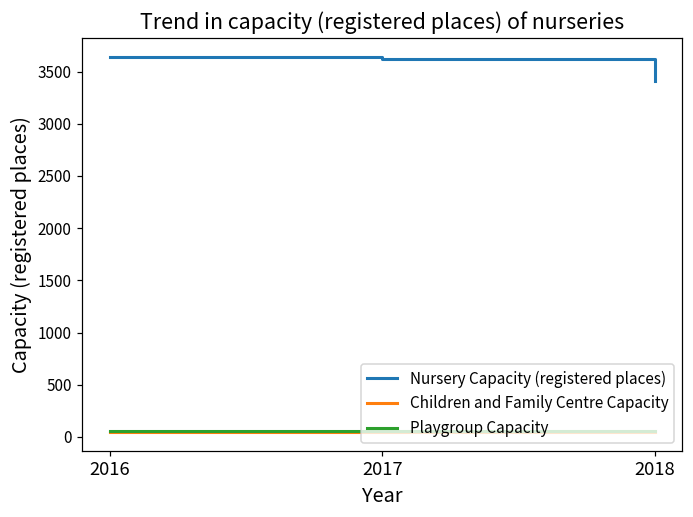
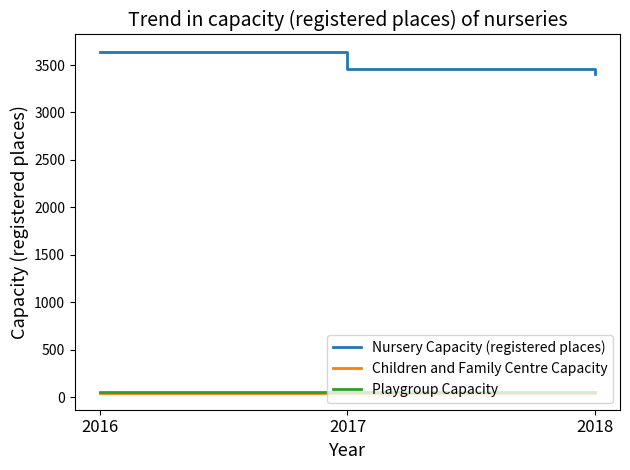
Nursery Capacity (registered places), 2017: 3600 -> 3500
